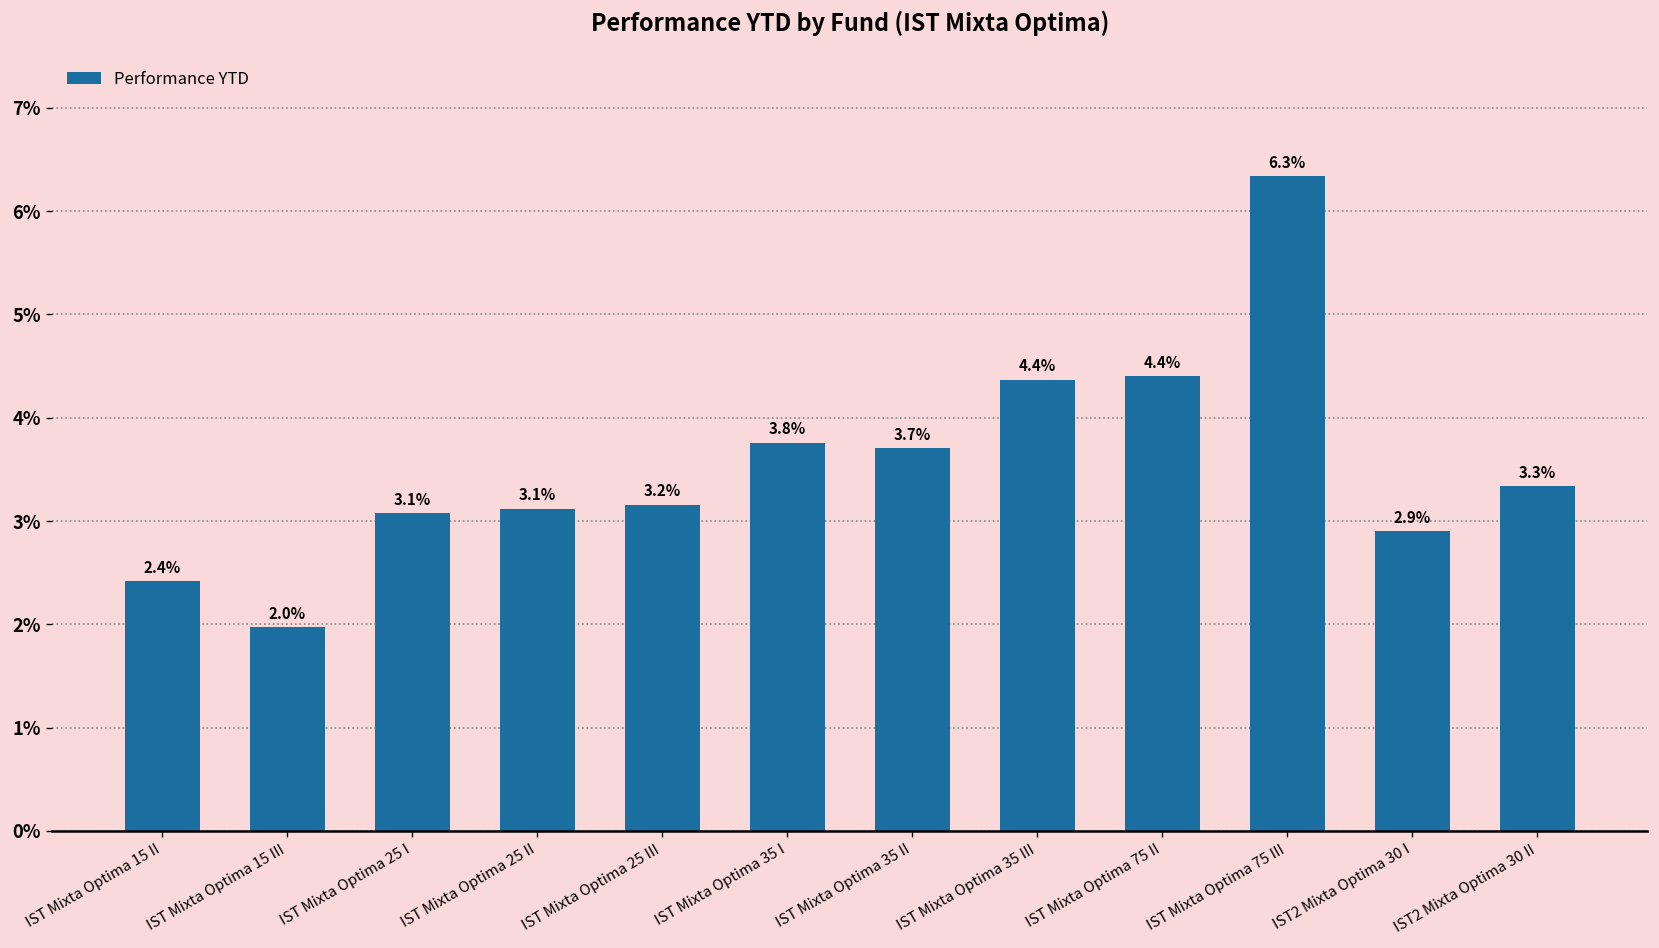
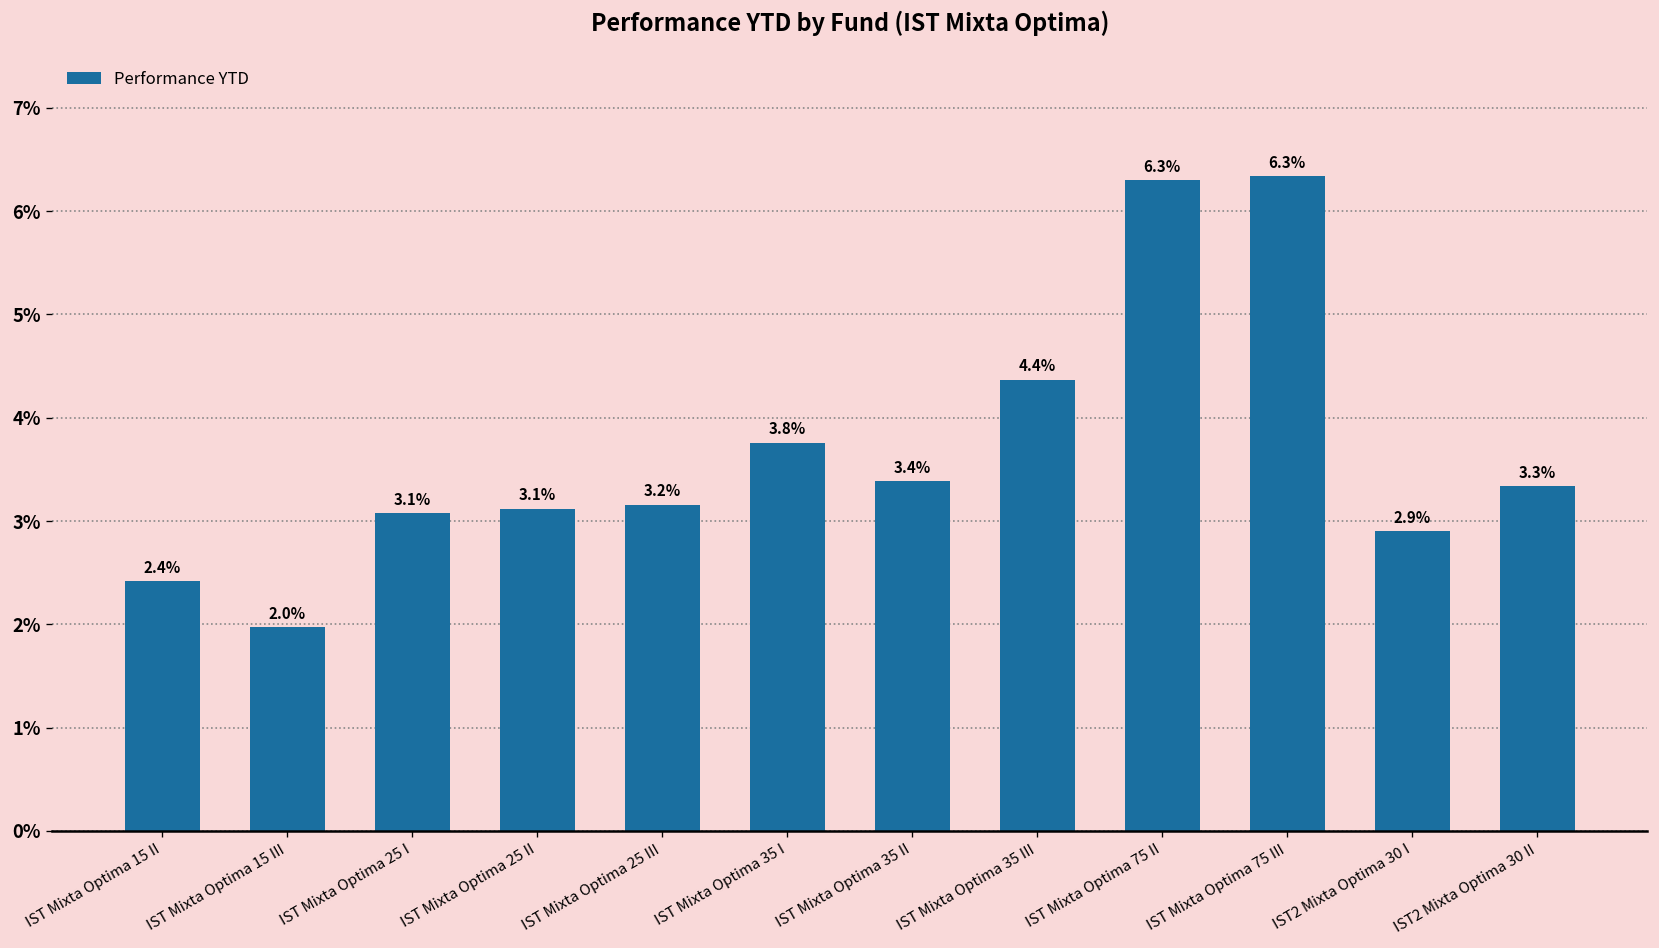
IST Mixta Optima 35 II: 3.7% -> 3.4%
IST Mixta Optima 75 II: 4.4% -> 6.3%
